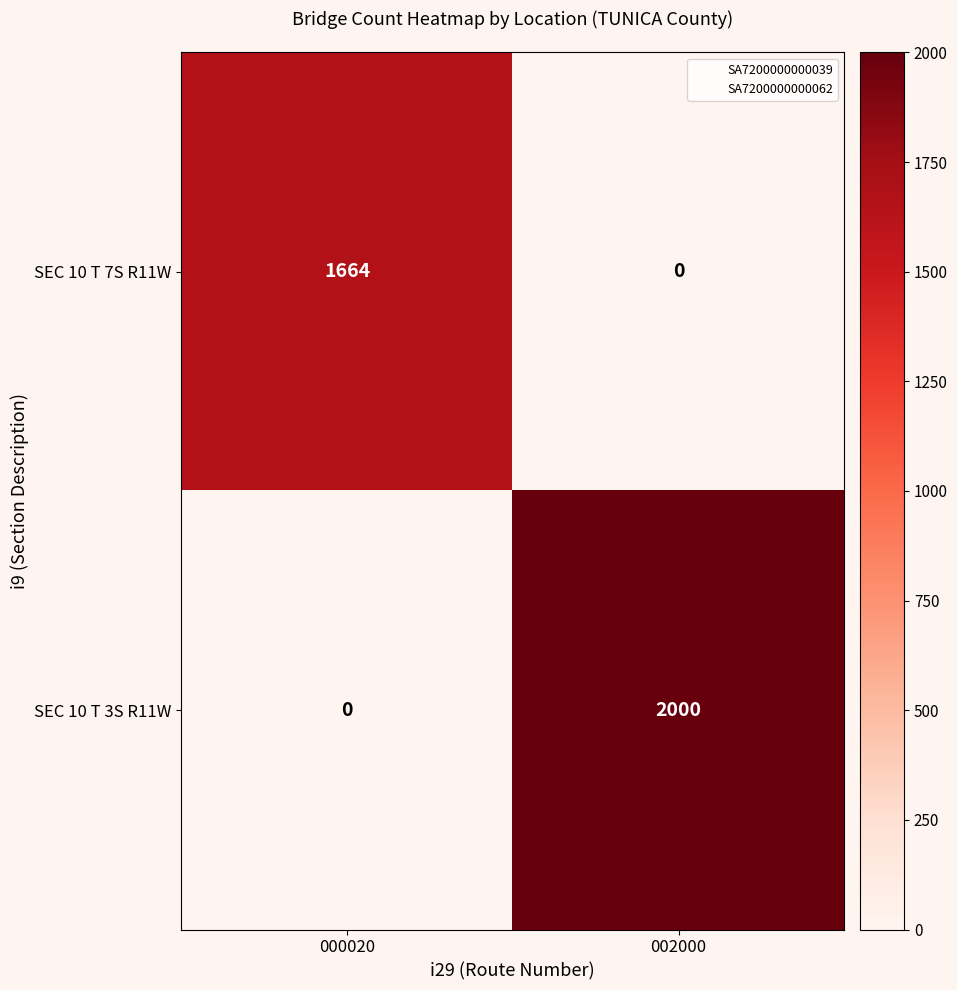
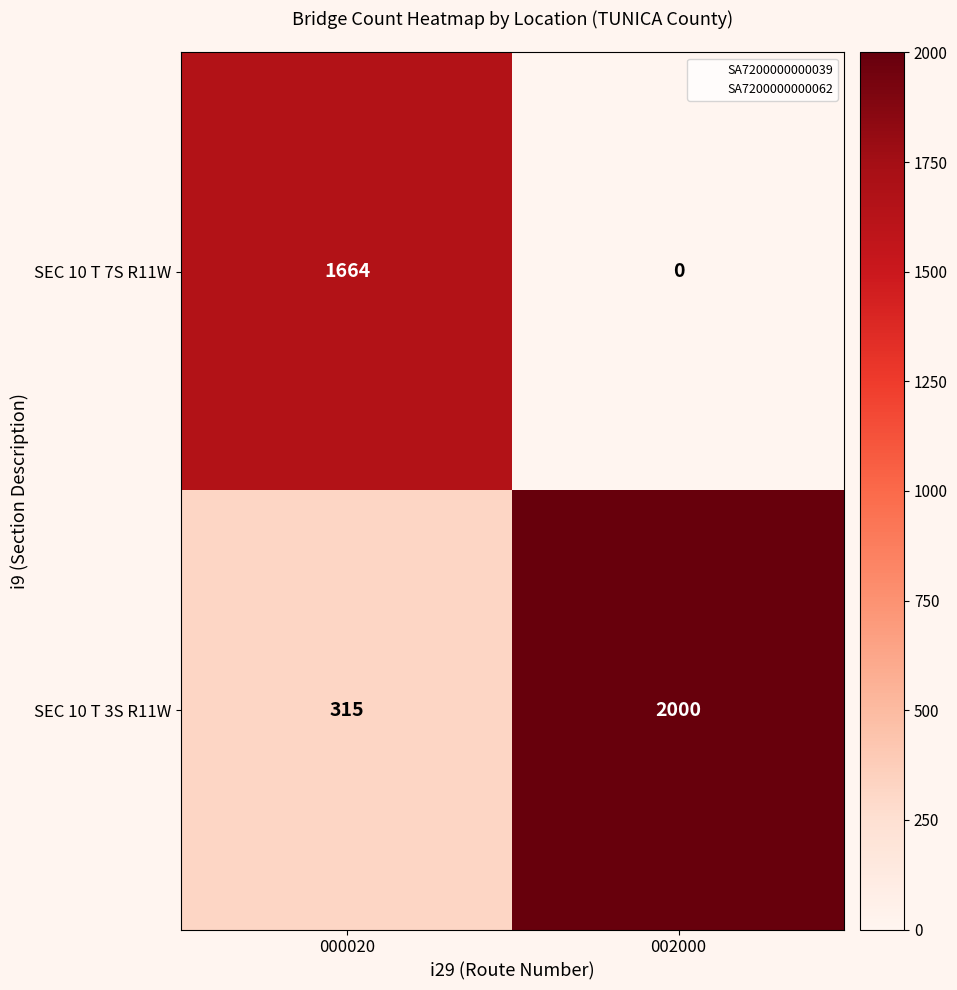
SEC 10 T 3S R11W, 000020: 0 -> 315
